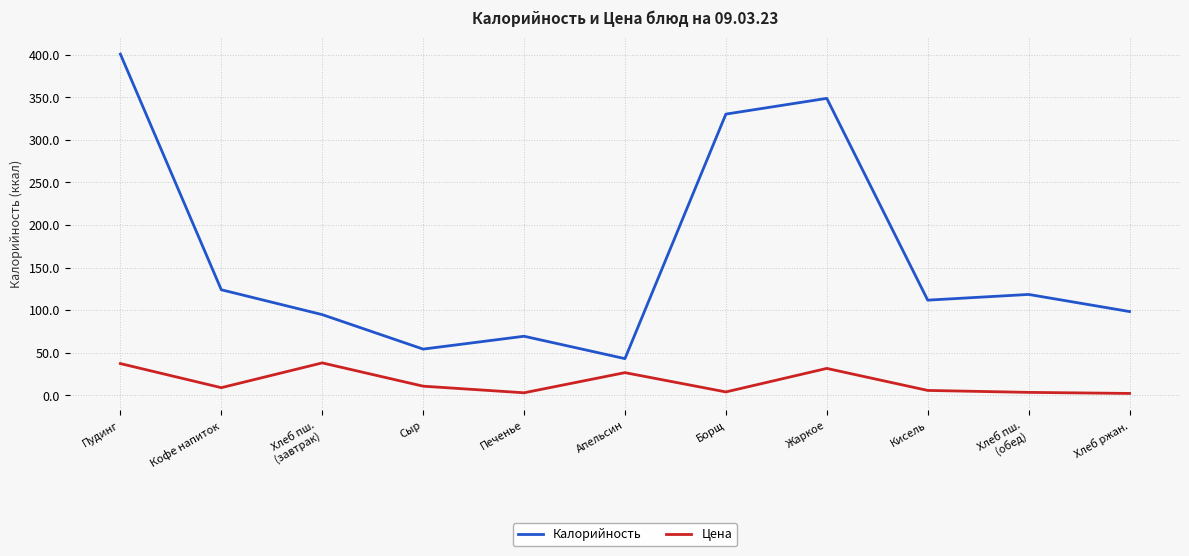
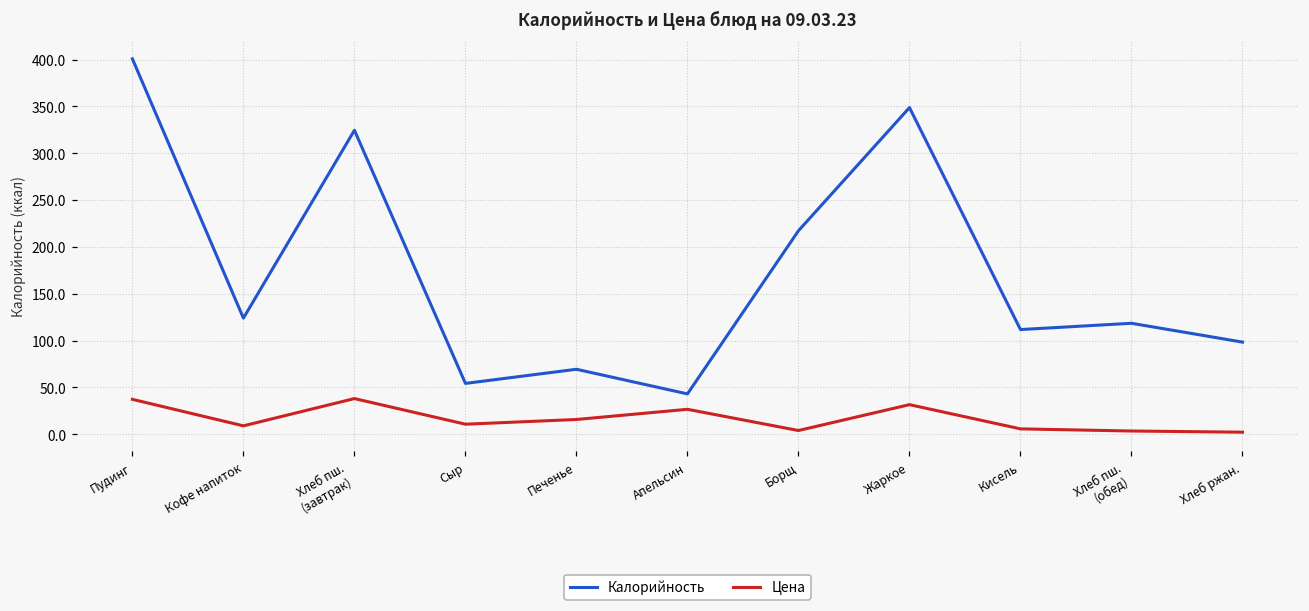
Калорийность, Хлеб пш. (завтрак): 90 -> 320
Цена, Печенье: 0 -> 20
Калорийность, Борщ: 330 -> 220
